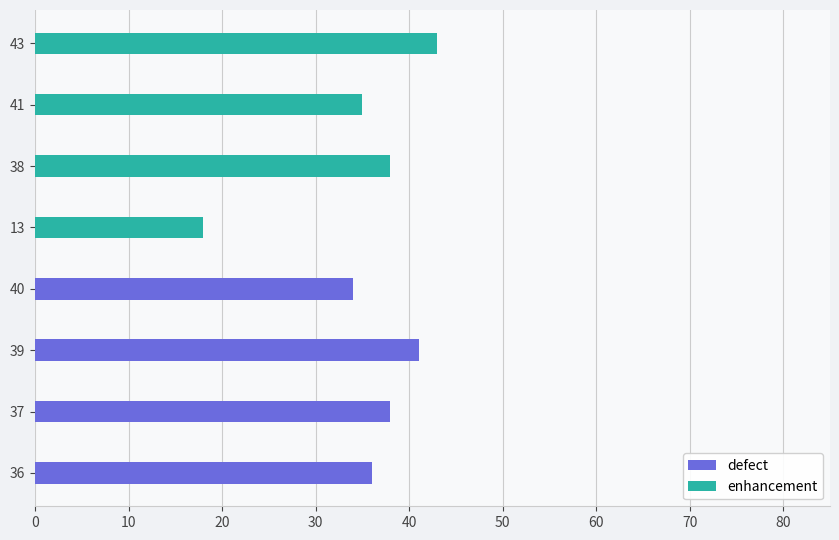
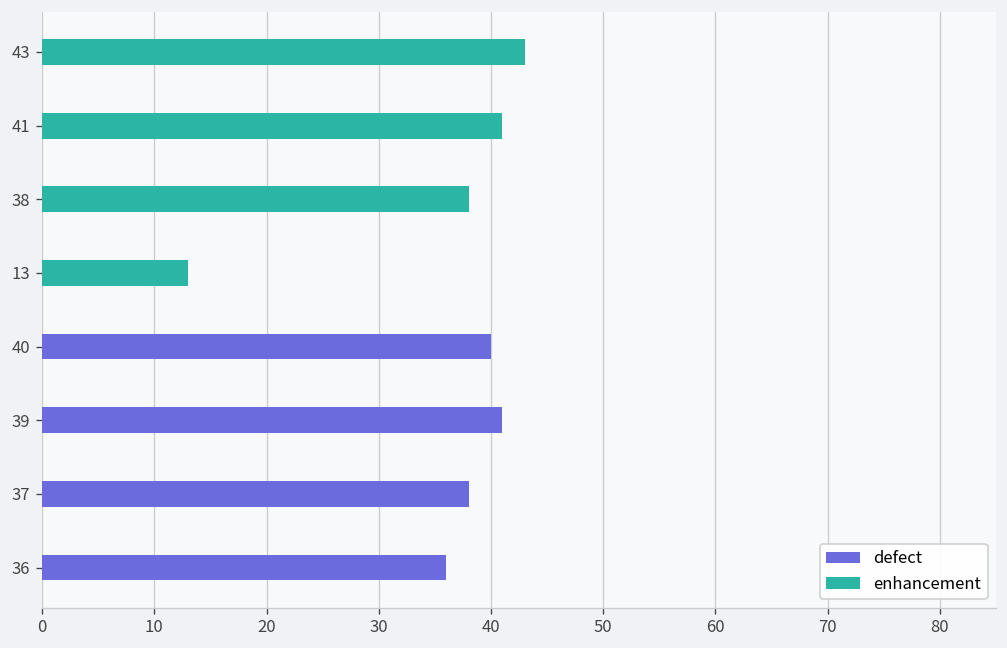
enhancement, 41: 35 -> 41
enhancement, 13: 18 -> 13
defect, 40: 34 -> 40
